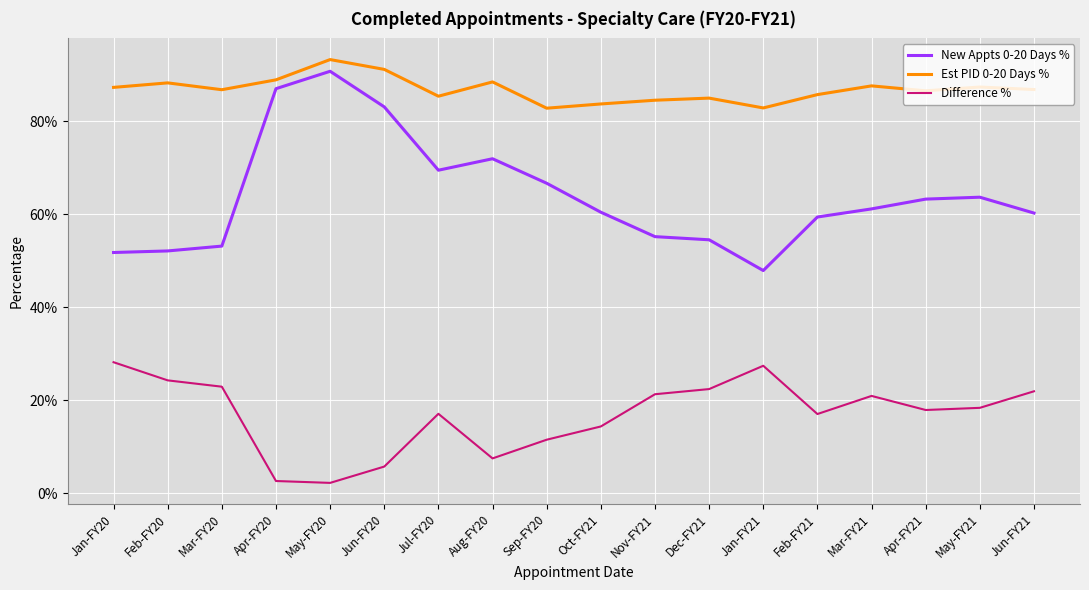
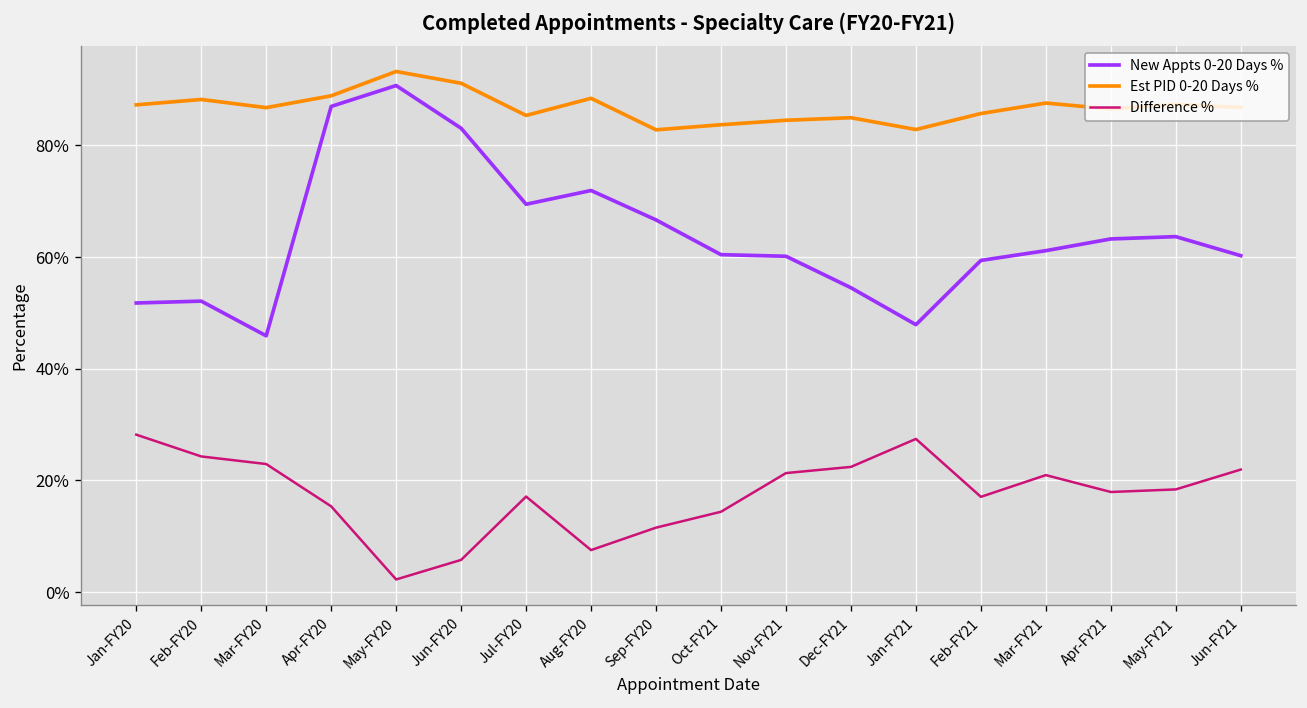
New Appts 0-20 Days %, Mar-FY20: 53% -> 46%
Difference %, Apr-FY20: 3% -> 15%
New Appts 0-20 Days %, Nov-FY21: 55% -> 60%
